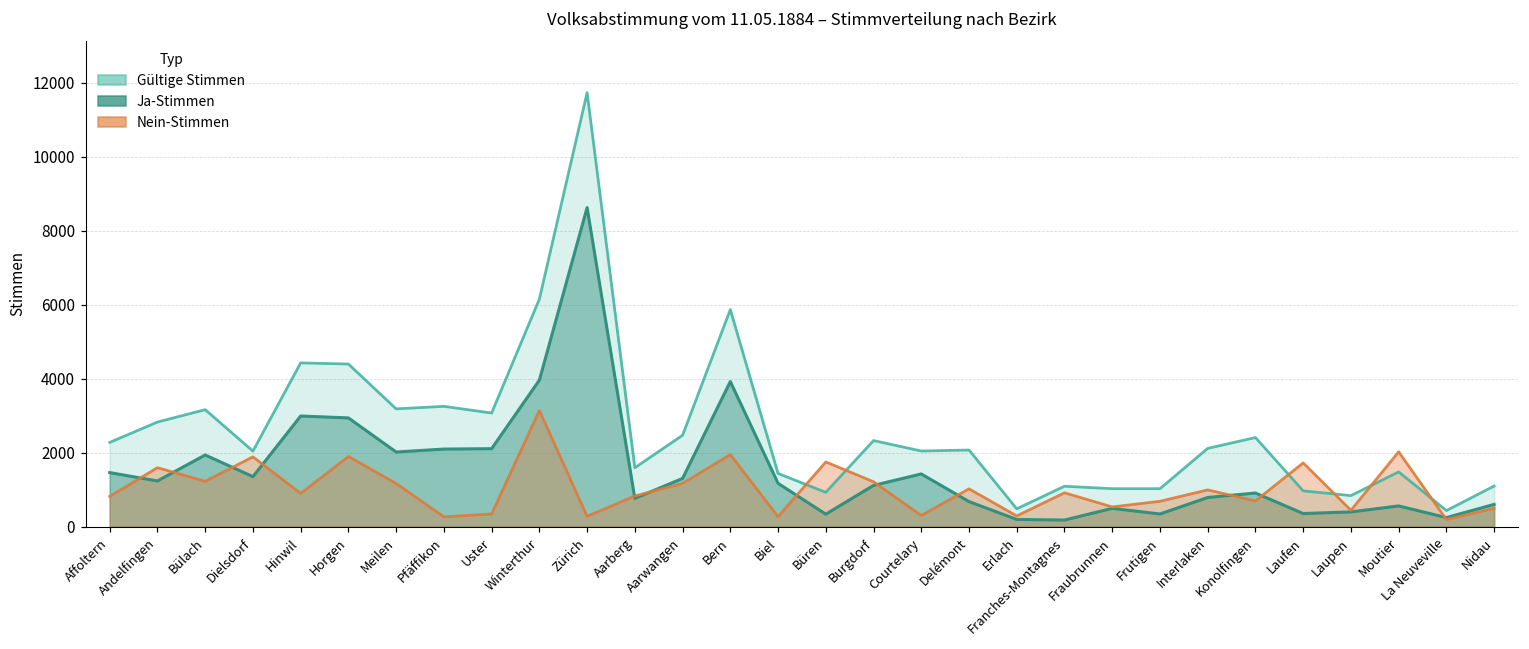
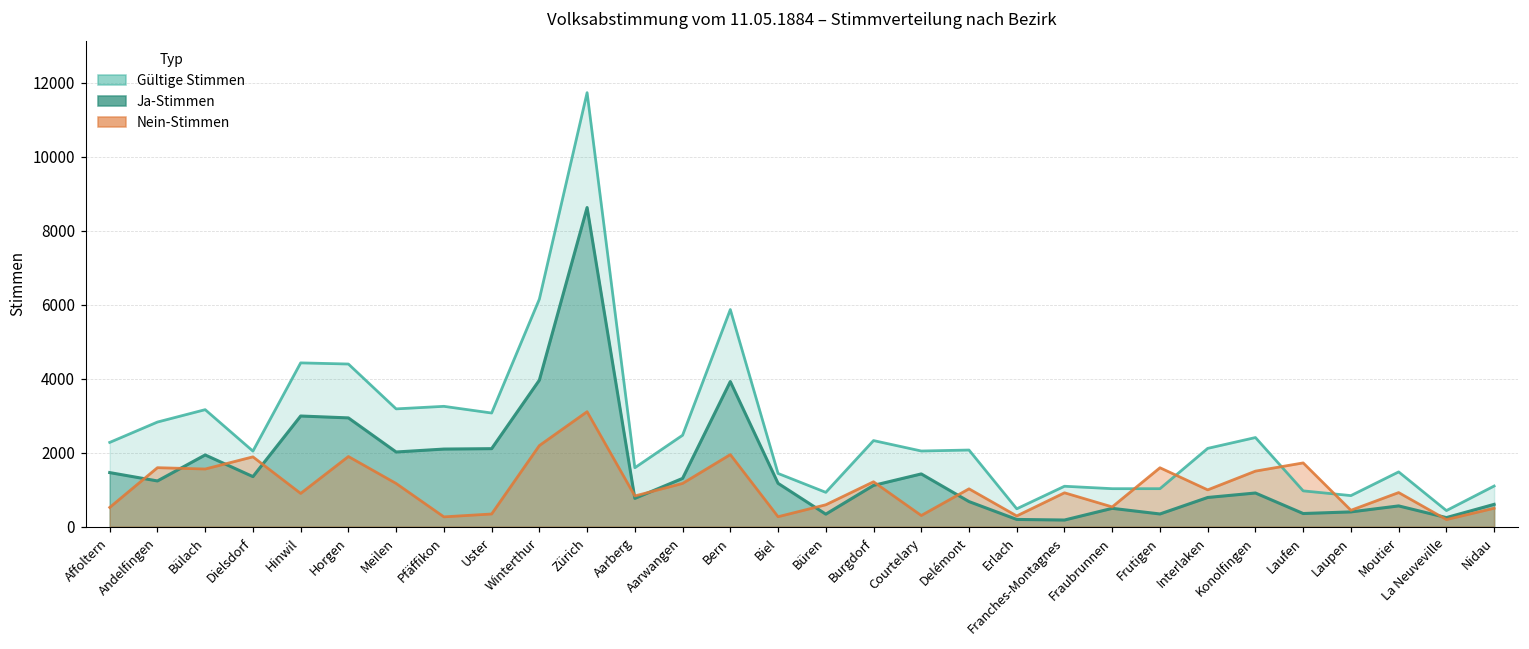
Nein-Stimmen, Affoltern: 800 -> 500
Nein-Stimmen, Bülach: 1200 -> 1600
Nein-Stimmen, Winterthur: 3100 -> 2200
Nein-Stimmen, Zürich: 300 -> 3100
Nein-Stimmen, Büren: 1700 -> 600
Nein-Stimmen, Frutigen: 700 -> 1600
Nein-Stimmen, Konolfingen: 700 -> 1500
Nein-Stimmen, Moutier: 2000 -> 900
